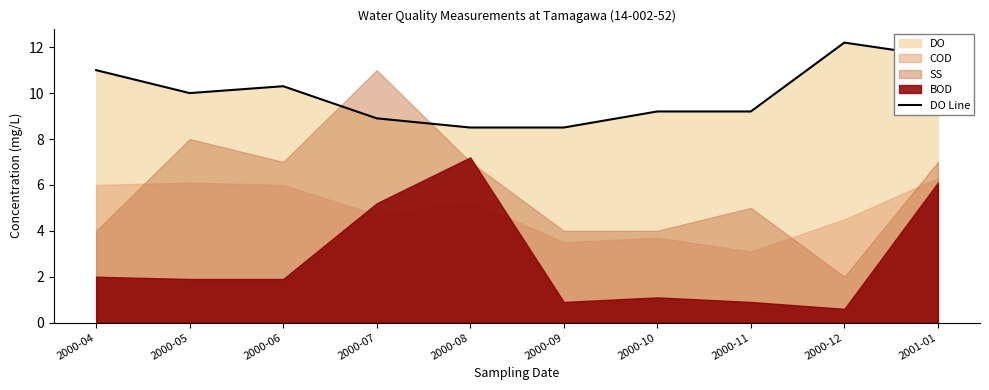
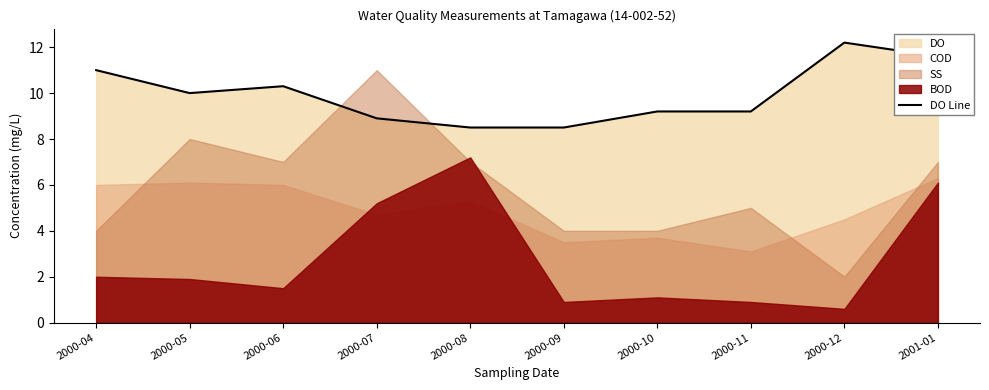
BOD, 2000-06: 1.9 -> 1.5
